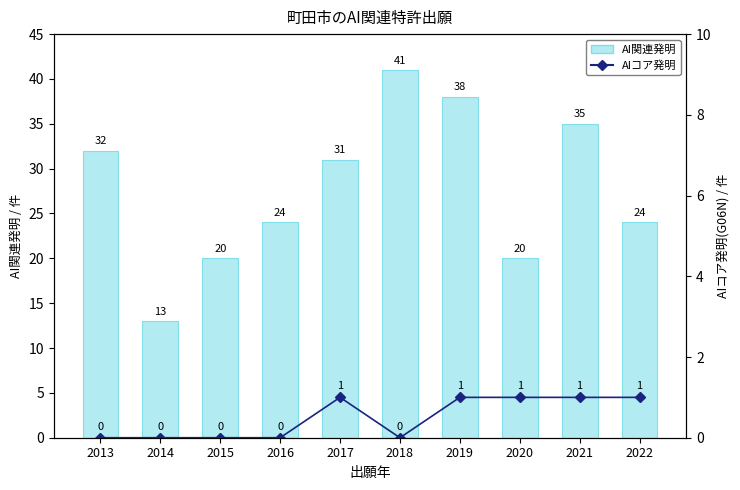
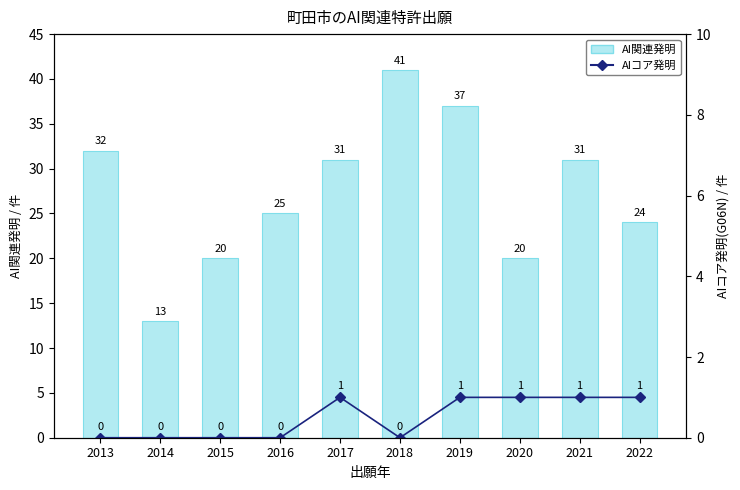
AI関連発明, 2016: 24 -> 25
AI関連発明, 2019: 38 -> 37
AI関連発明, 2021: 35 -> 31
